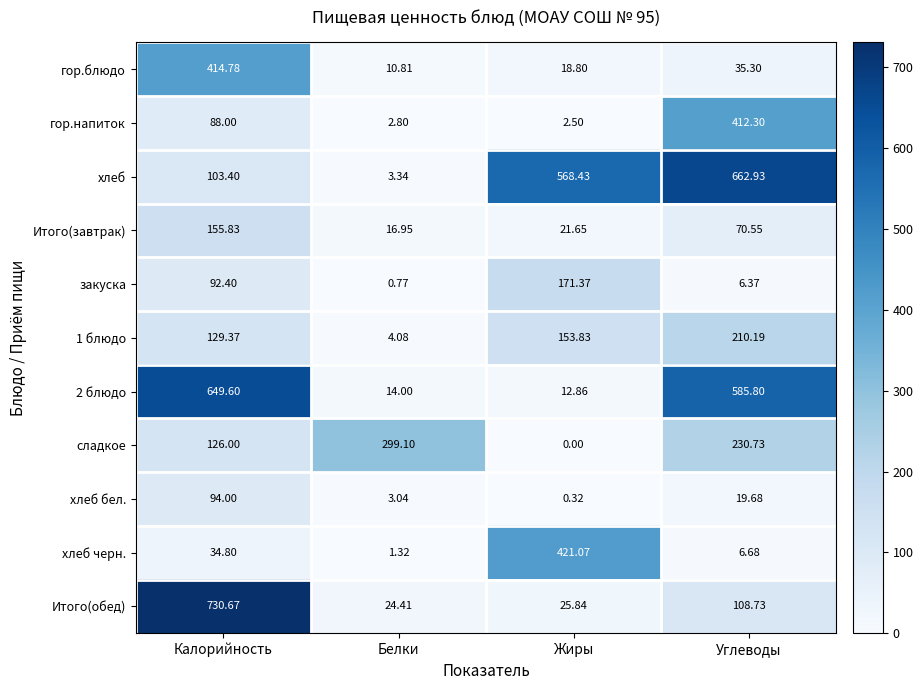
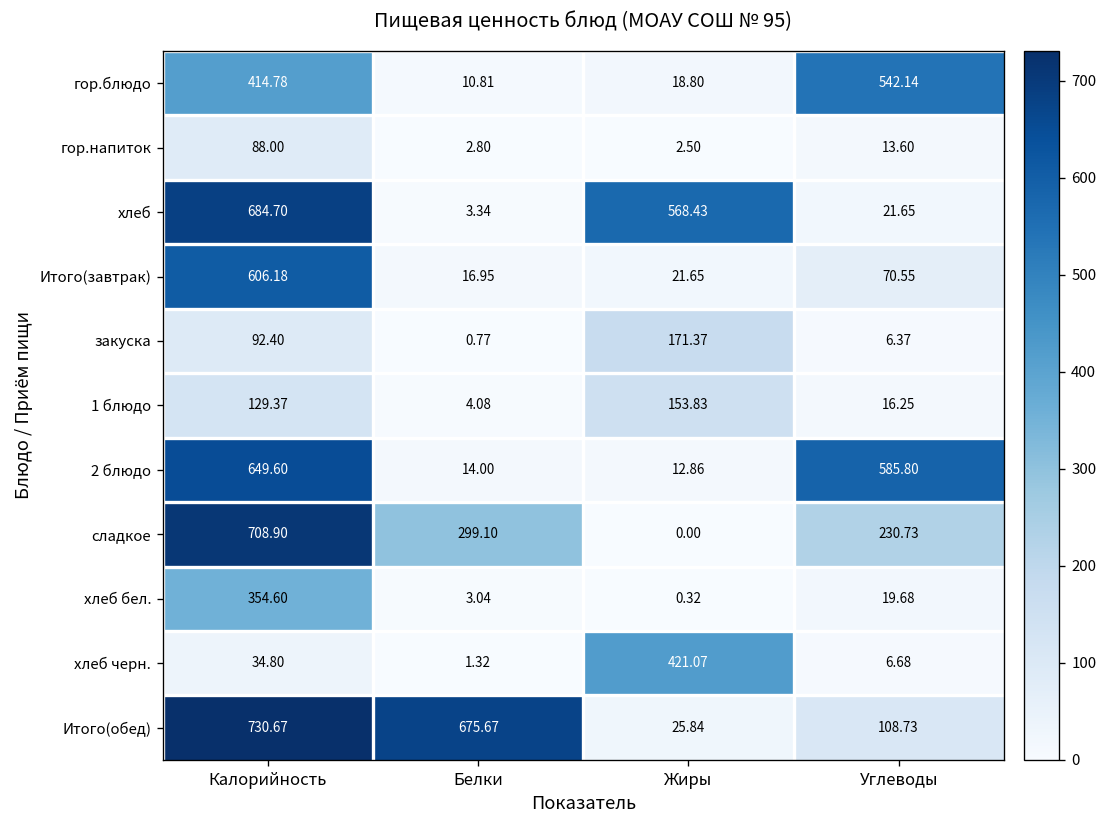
гор.блюдо, Углеводы: 35.30 -> 542.14
гор.напиток, Углеводы: 412.30 -> 13.60
хлеб, Калорийность: 103.40 -> 684.70
хлеб, Углеводы: 662.93 -> 21.65
Итого(завтрак), Калорийность: 155.83 -> 606.18
1 блюдо, Углеводы: 210.19 -> 16.25
сладкое, Калорийность: 126.00 -> 708.90
хлеб бел., Калорийность: 94.00 -> 354.60
Итого(обед), Белки: 24.41 -> 675.67
